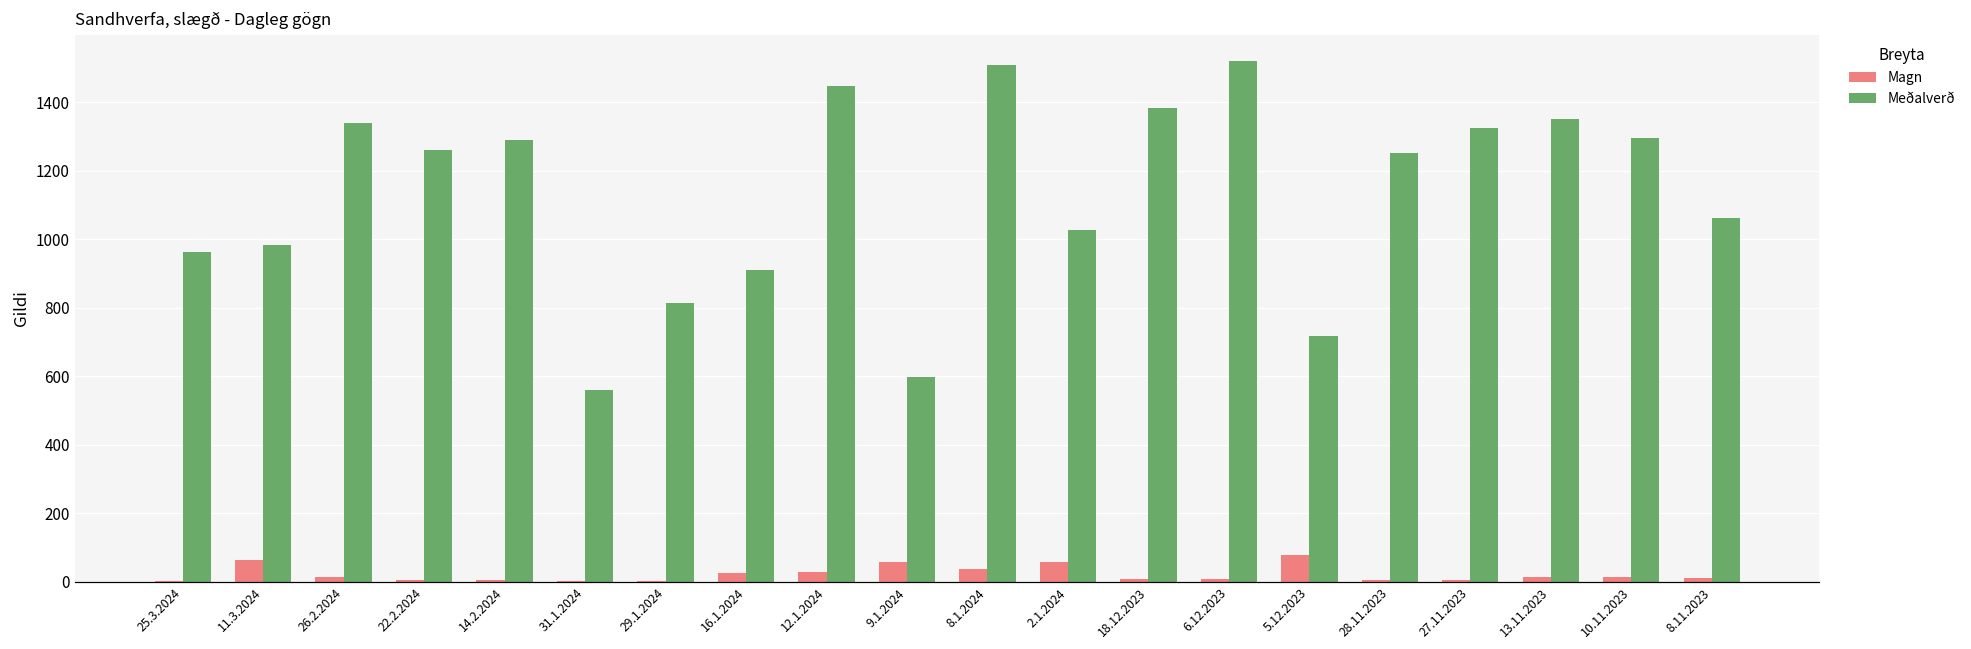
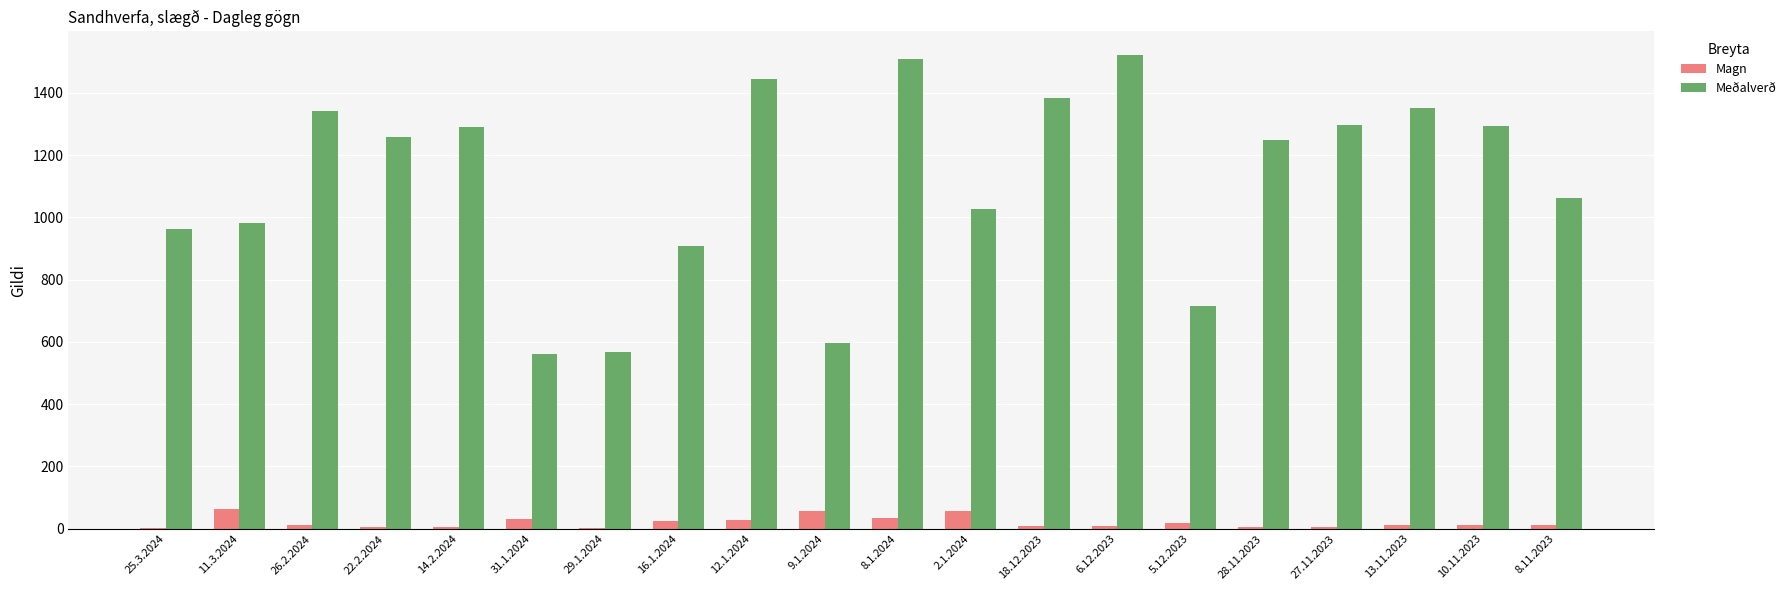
Magn, 31.1.2024: 0 -> 30
Meðalverð, 29.1.2024: 810 -> 570
Magn, 5.12.2023: 80 -> 20
Meðalverð, 27.11.2023: 1320 -> 1300
